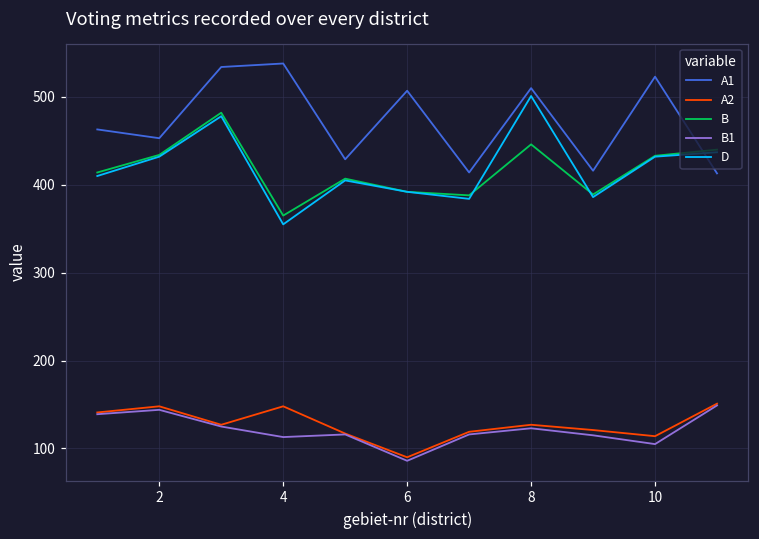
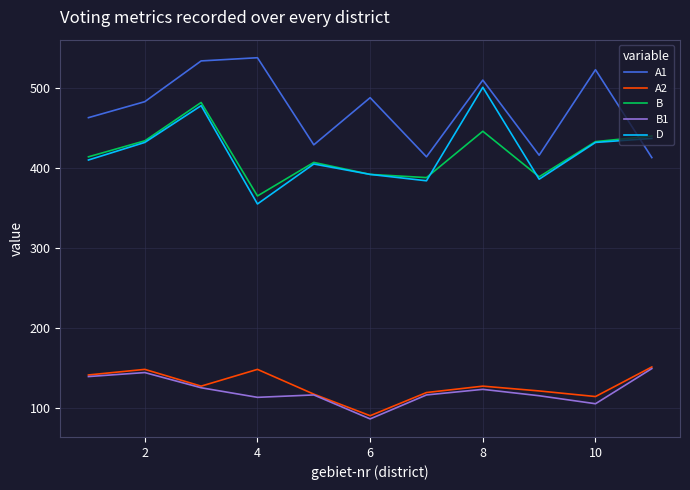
A1, 2: 450 -> 480
A1, 6: 510 -> 490
